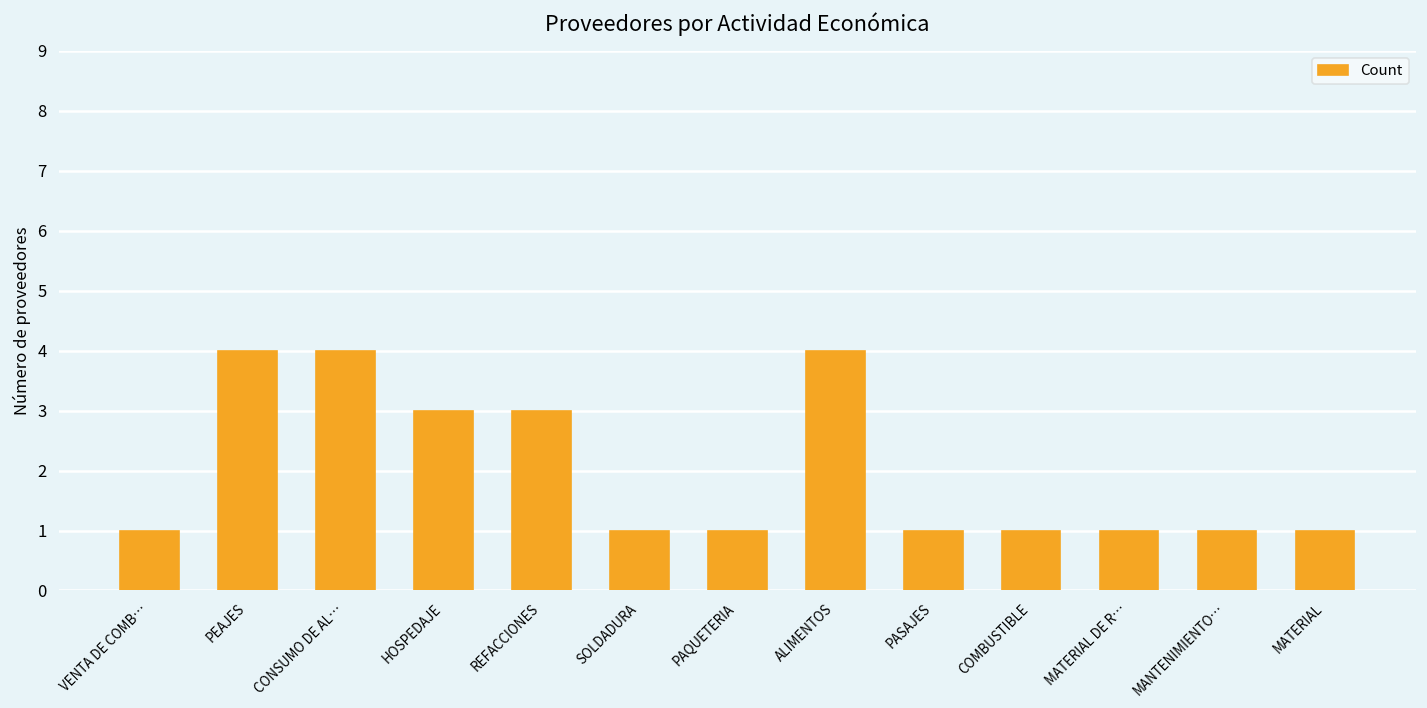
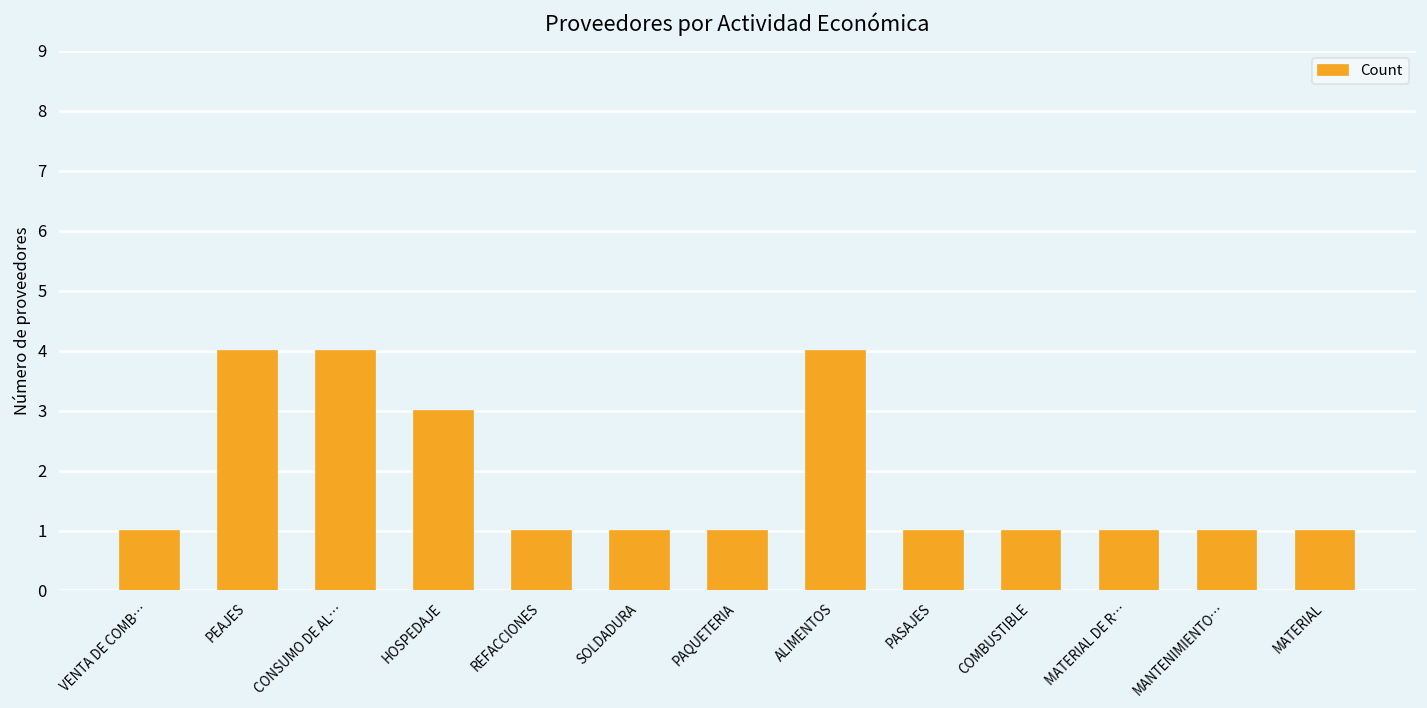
REFACCIONES: 3 -> 1
